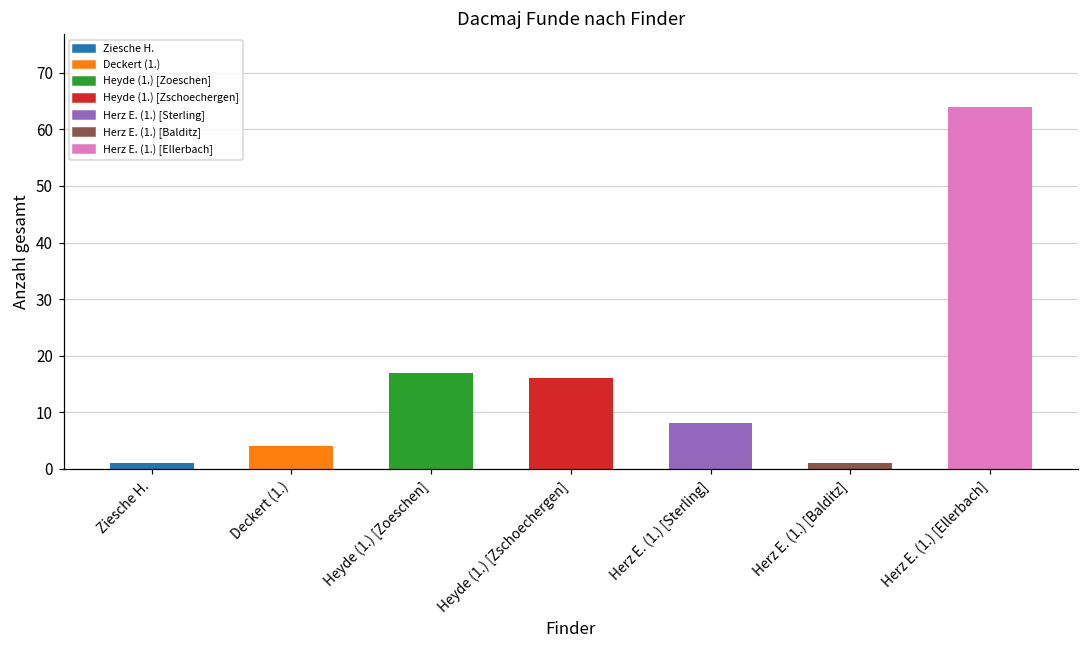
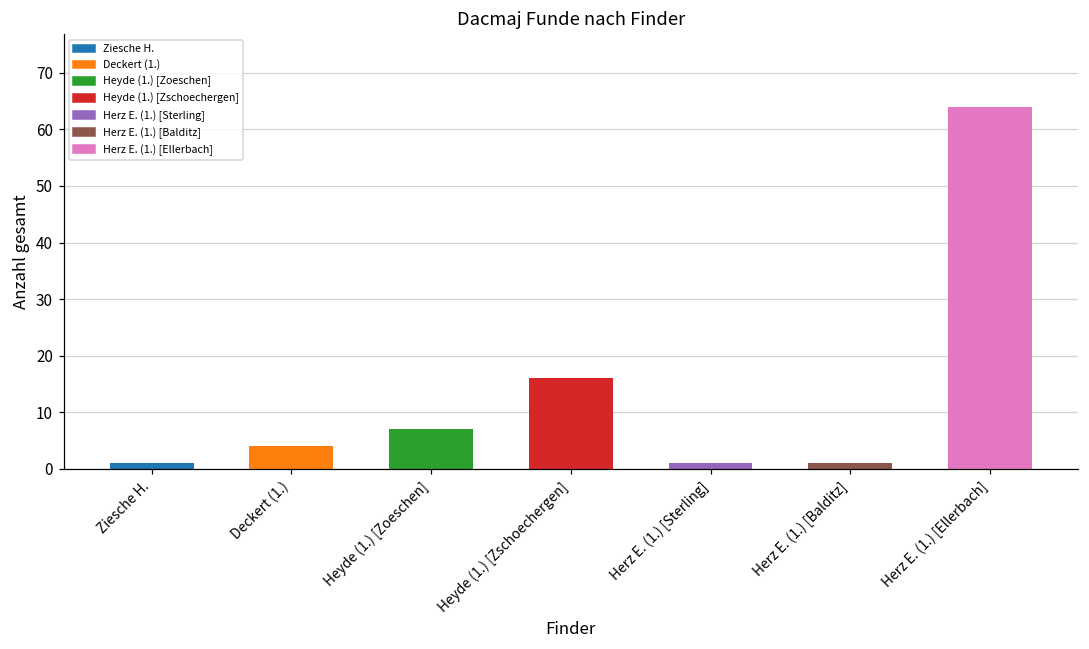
Heyde (1.) [Zoeschen]: 17 -> 7
Herz E. (1.) [Sterling]: 8 -> 1
